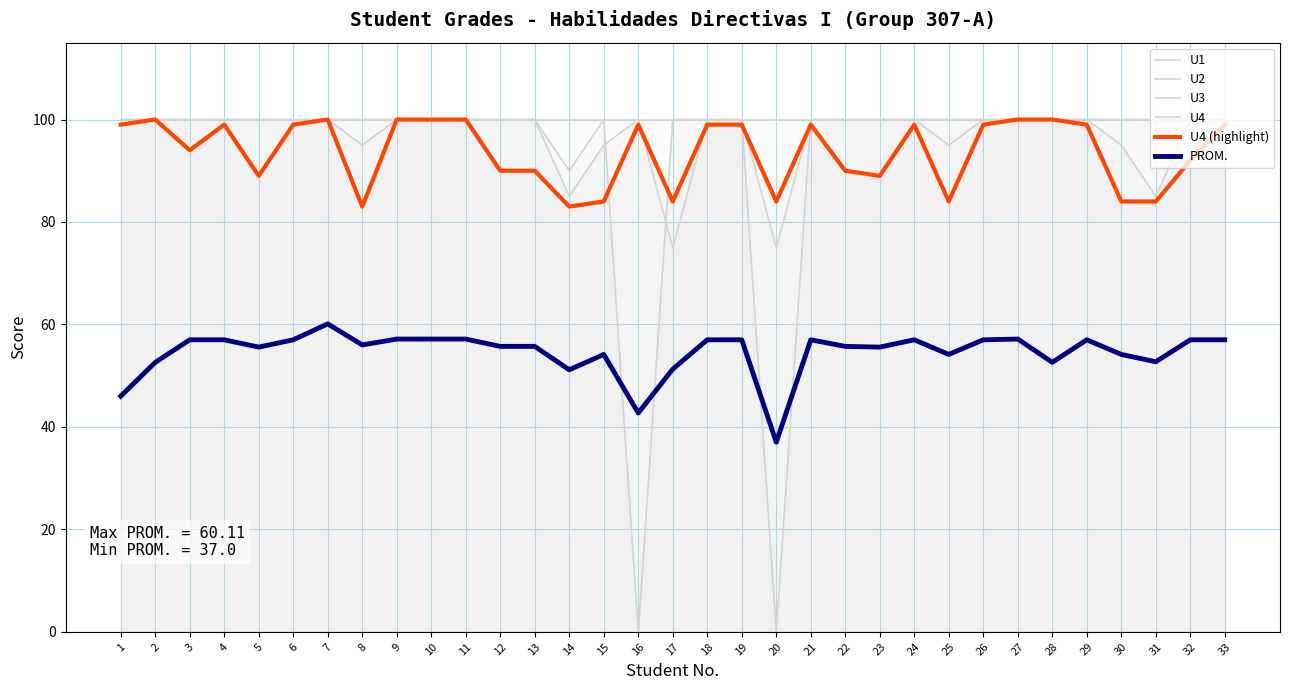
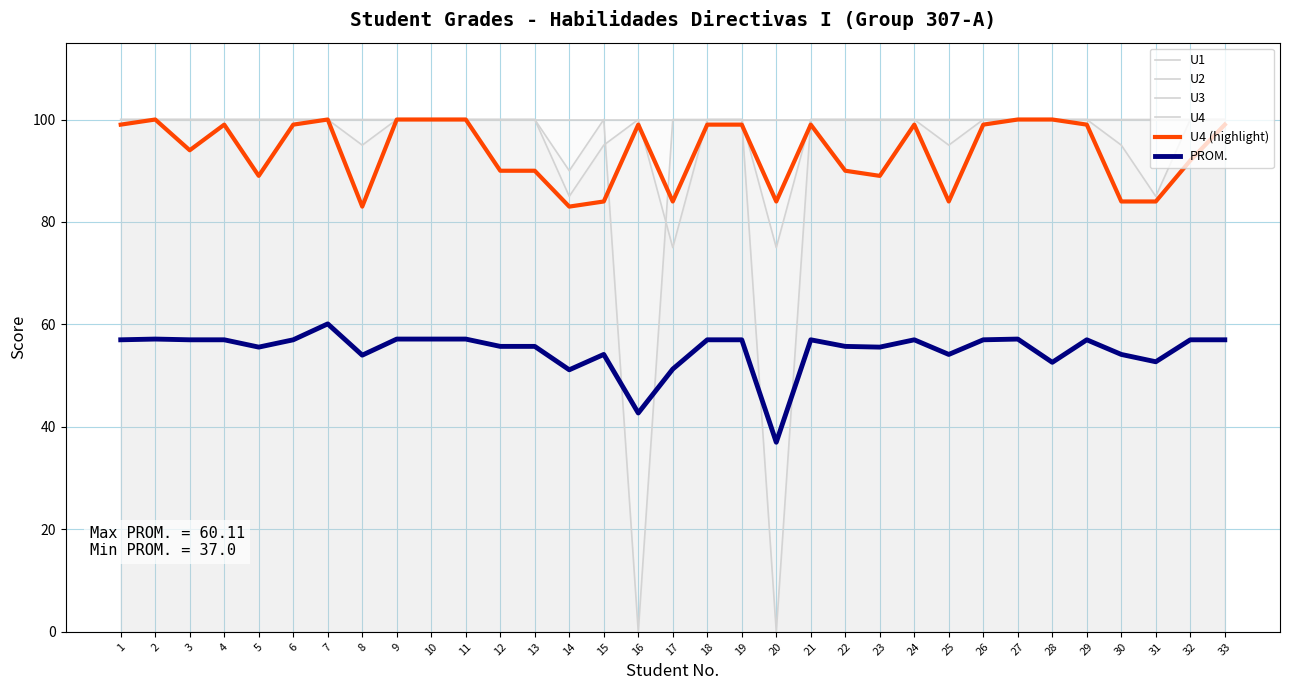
PROM., 1: 46 -> 57
PROM., 2: 53 -> 57
PROM., 8: 56 -> 54
